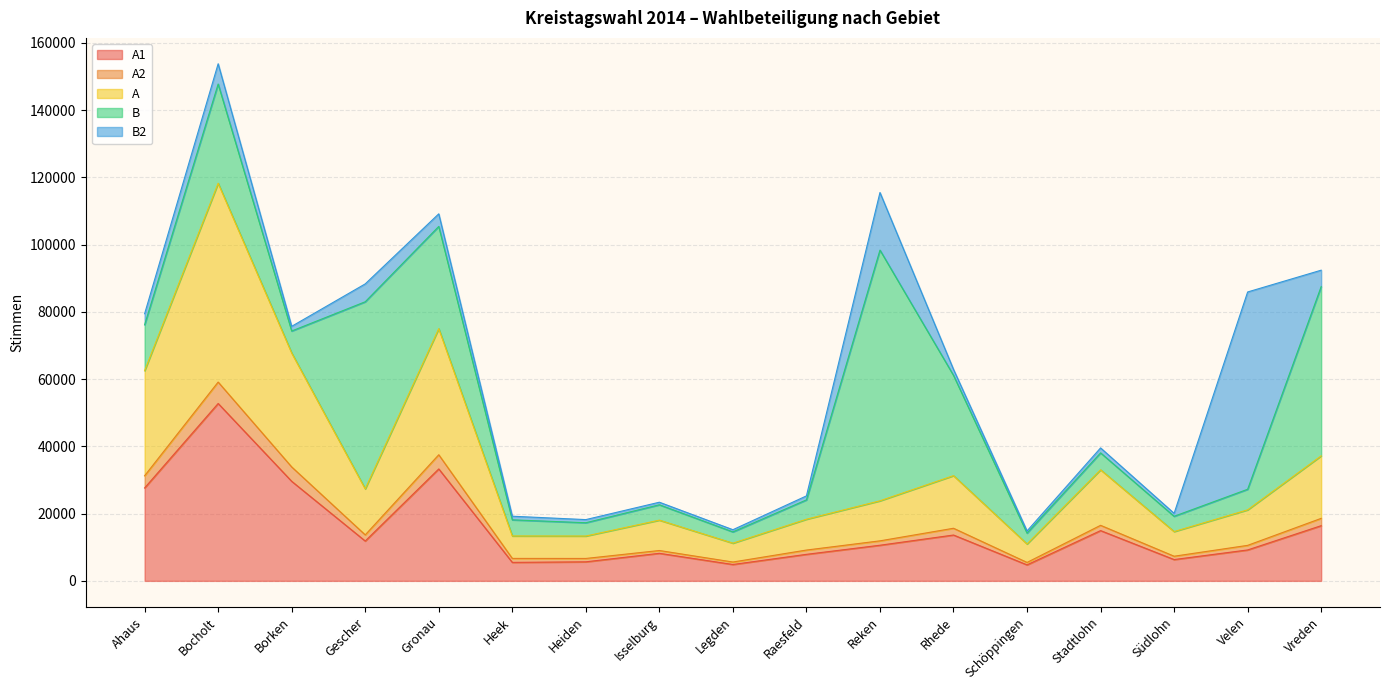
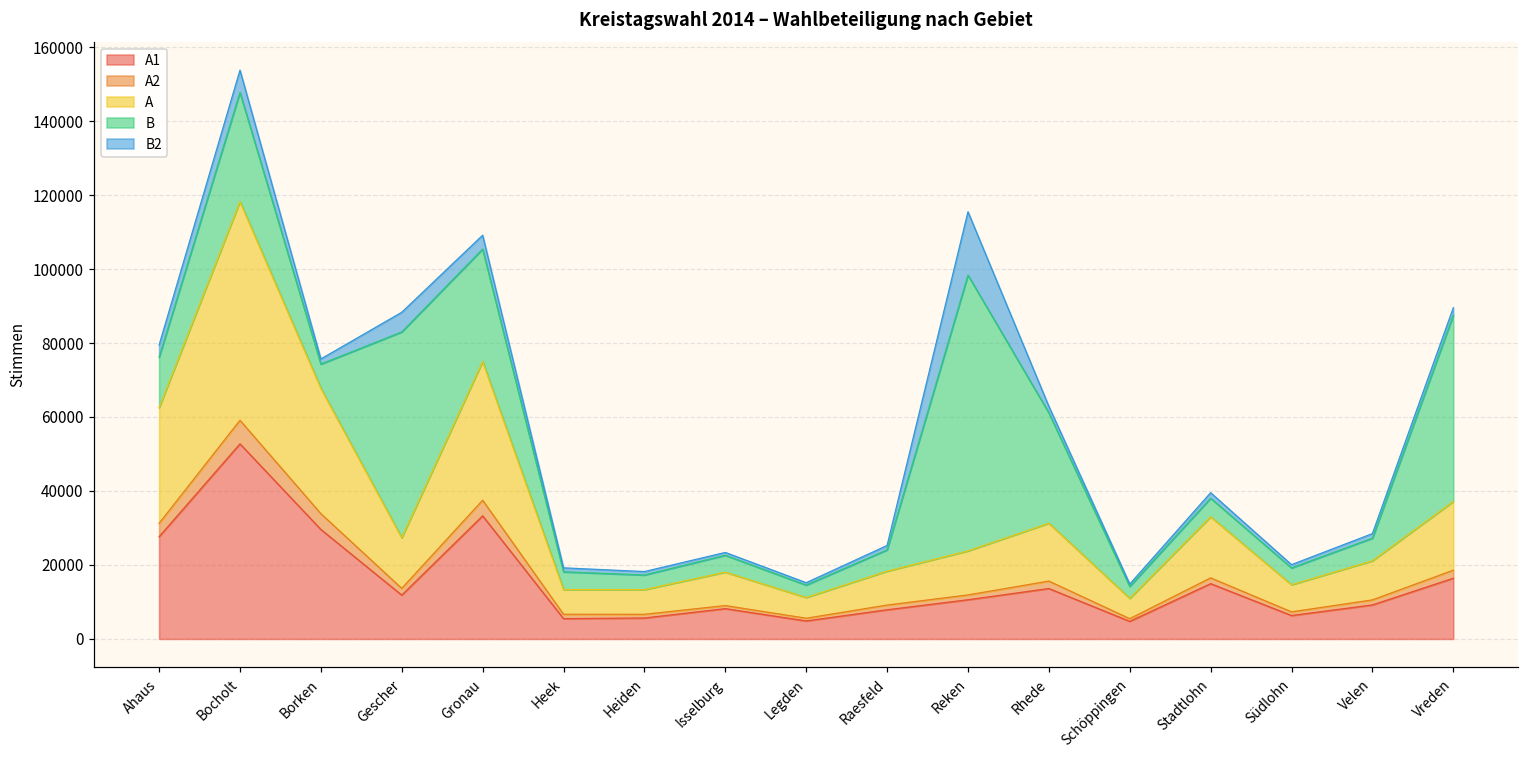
B2, Velen: 59000 -> 1000
B2, Vreden: 5000 -> 2000
